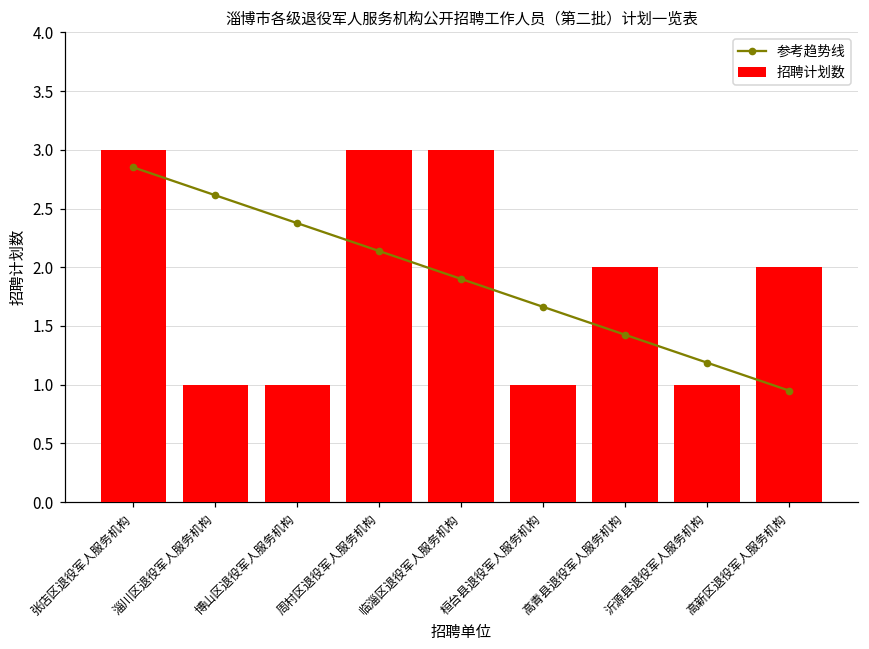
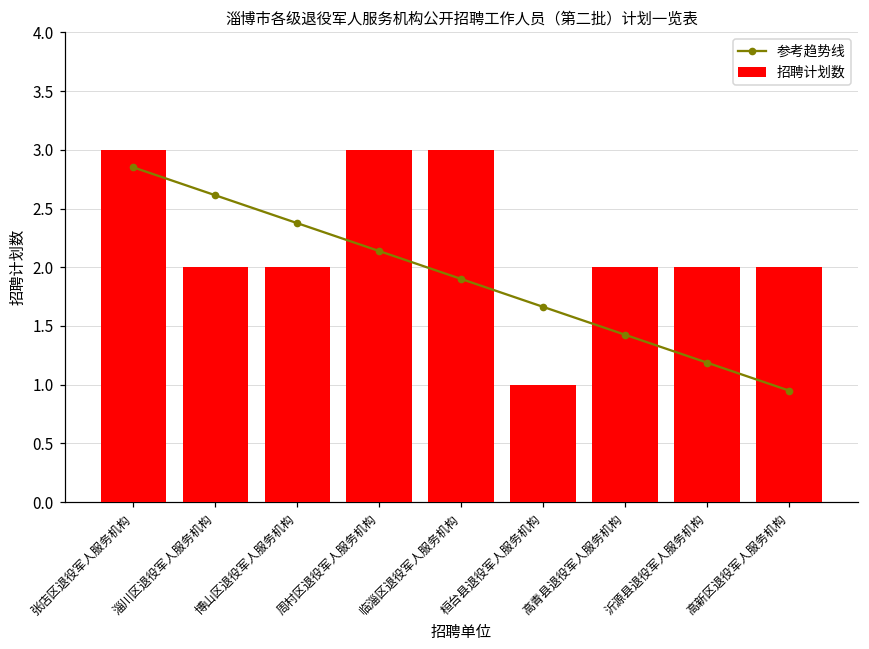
招聘计划数, 淄川区退役军人服务机构: 1 -> 2
招聘计划数, 博山区退役军人服务机构: 1 -> 2
招聘计划数, 沂源县退役军人服务机构: 1 -> 2
